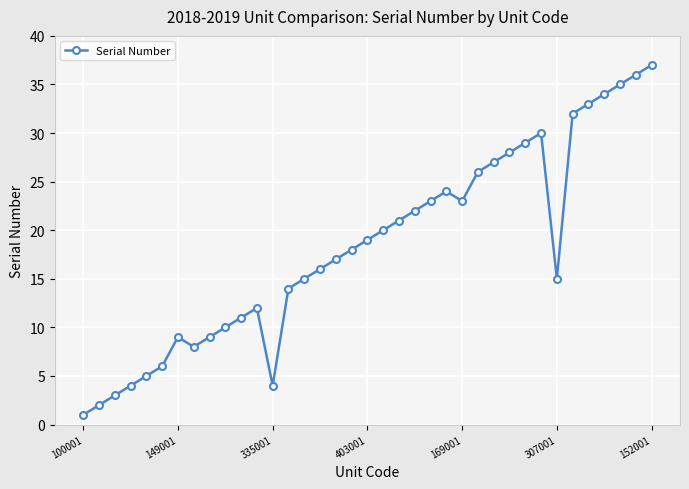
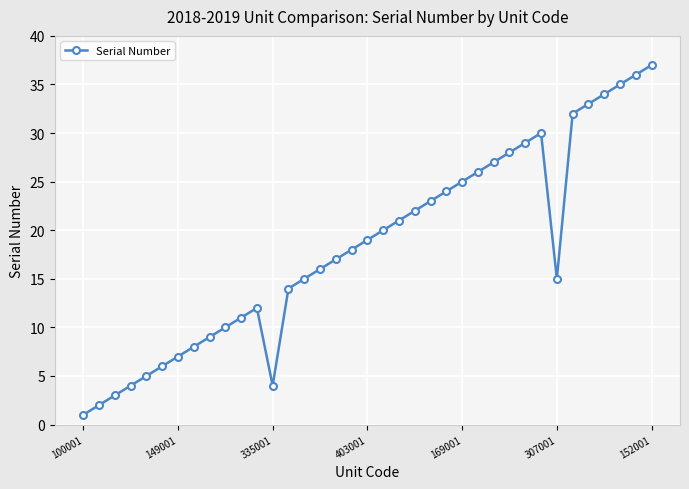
149001: 9 -> 7
169001: 23 -> 25
